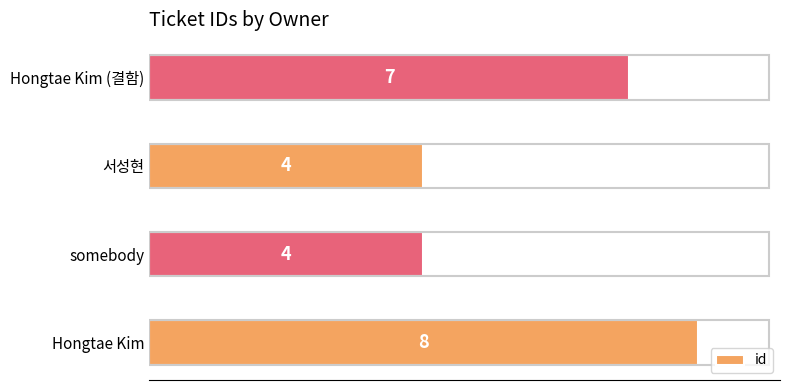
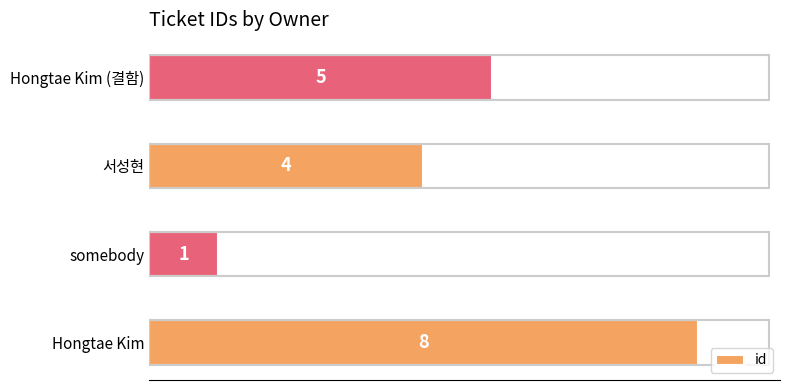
Hongtae Kim (결함): 7 -> 5
somebody: 4 -> 1
